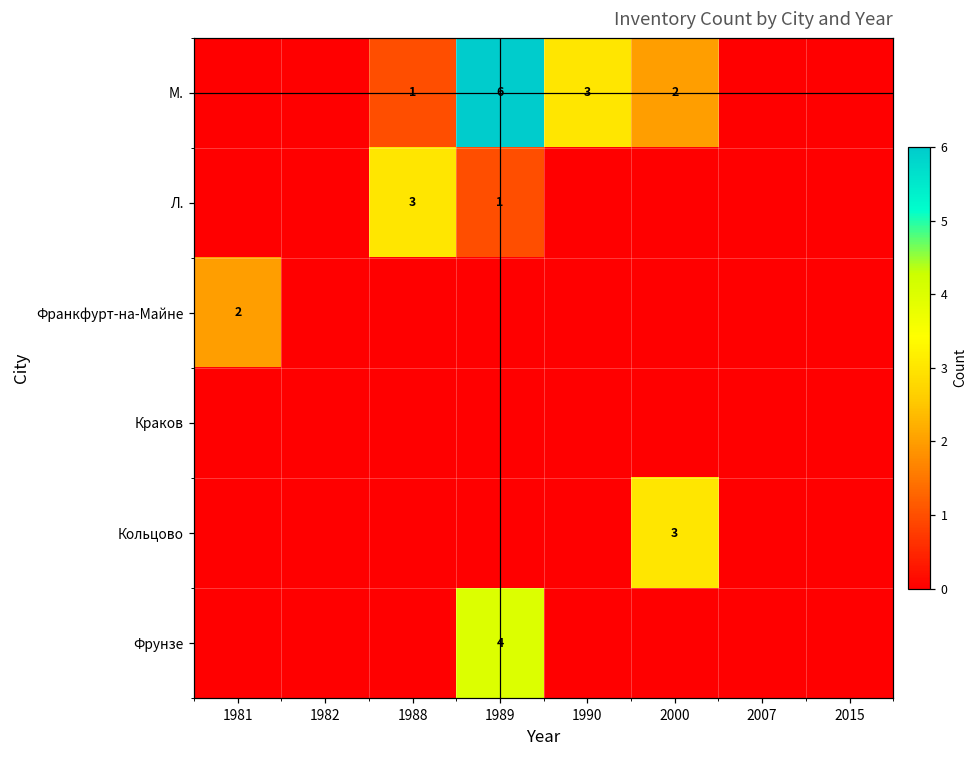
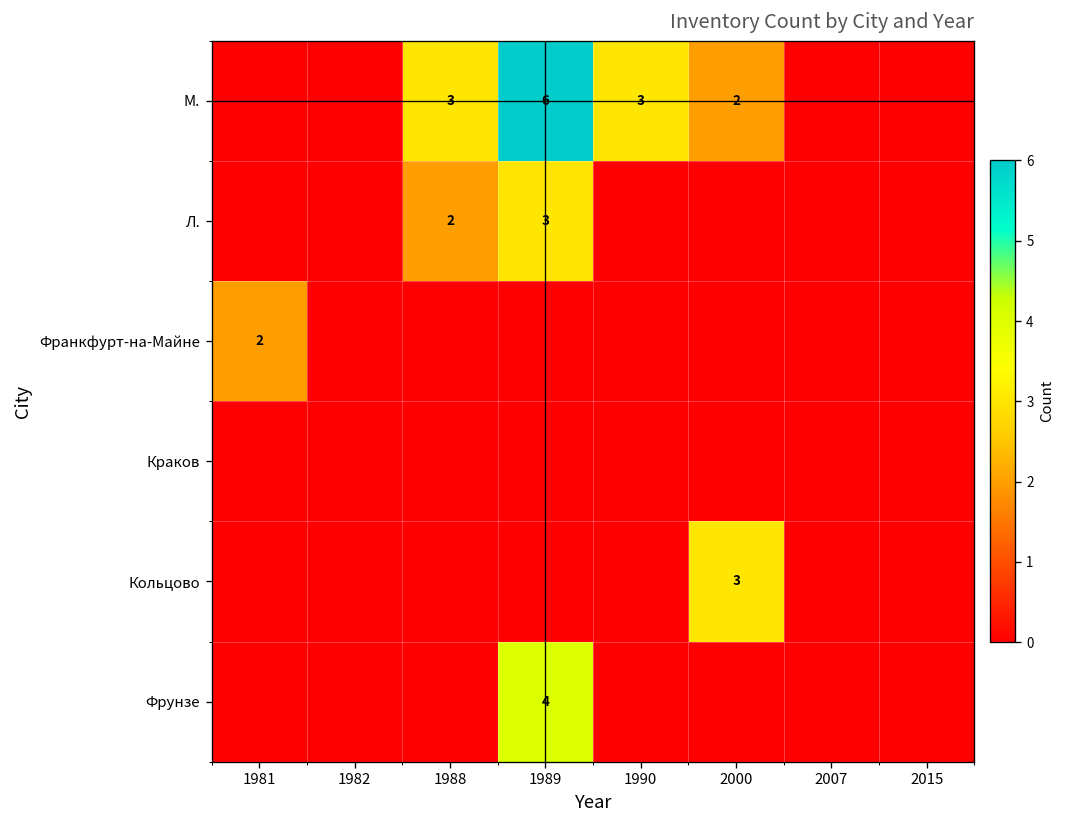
М., 1988: 1 -> 3
Л., 1988: 3 -> 2
Л., 1989: 1 -> 3
